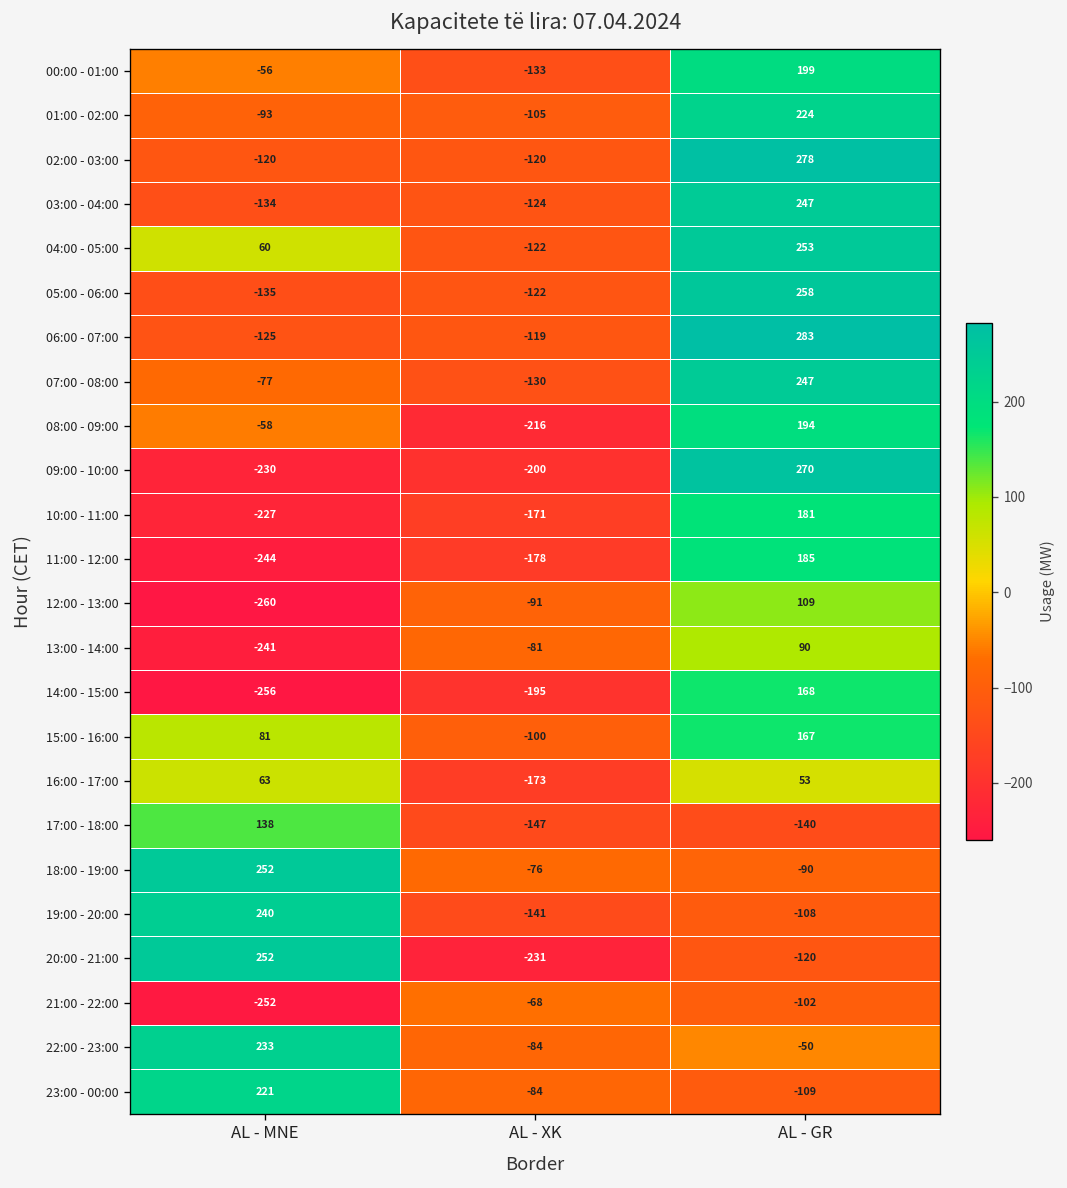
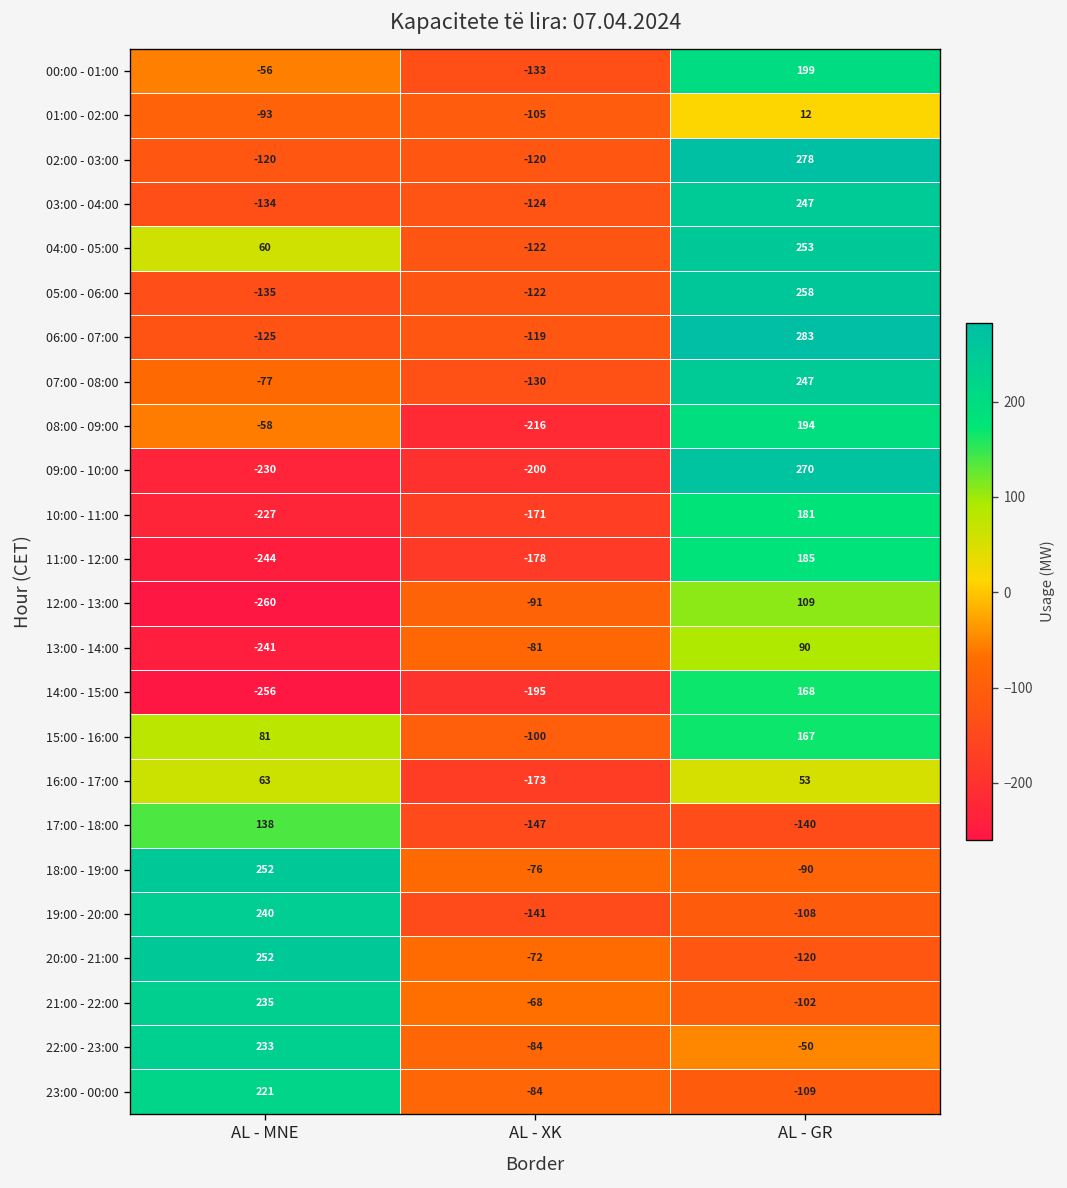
01:00 - 02:00, AL - GR: 224 -> 12
20:00 - 21:00, AL - XK: -231 -> -72
21:00 - 22:00, AL - MNE: -252 -> 235
